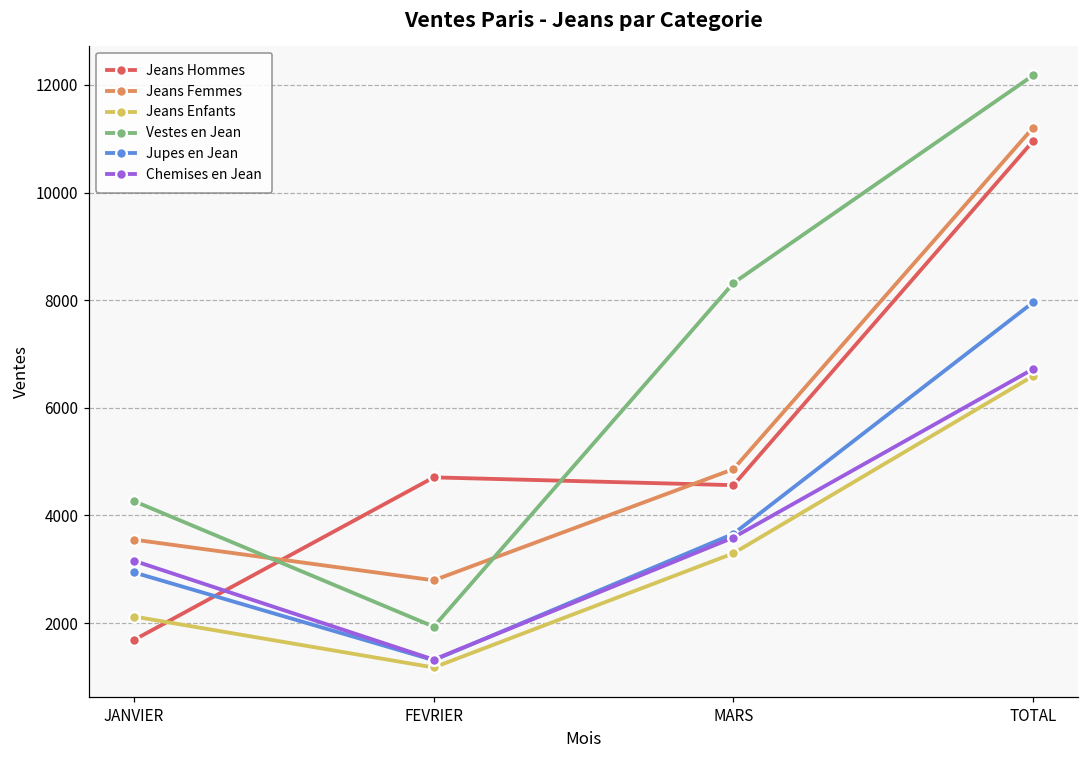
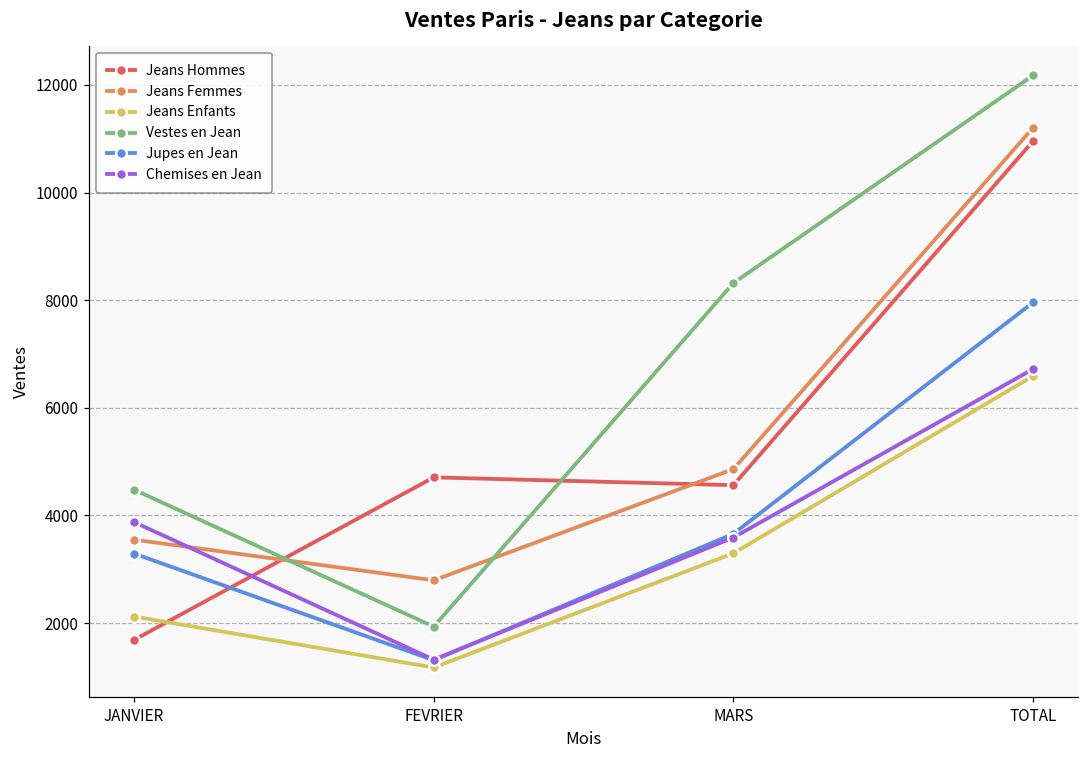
Vestes en Jean, JANVIER: 4300 -> 4500
Jupes en Jean, JANVIER: 2900 -> 3300
Chemises en Jean, JANVIER: 3200 -> 3900
